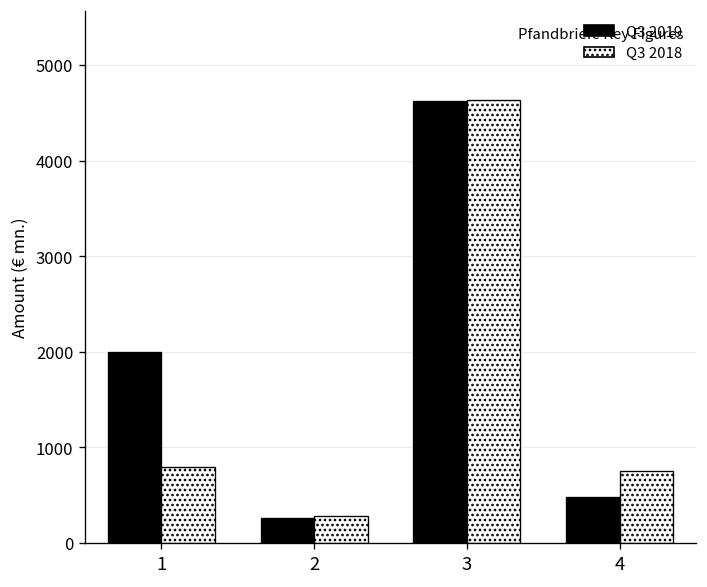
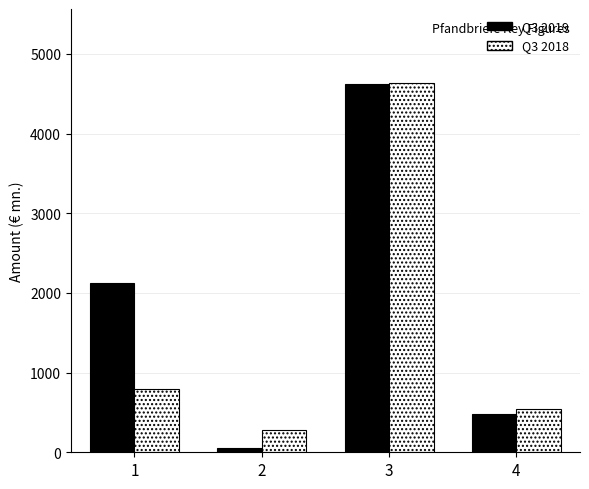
Q3 2019, 1: 2000 -> 2100
Q3 2019, 2: 300 -> 100
Q3 2018, 4: 800 -> 500
